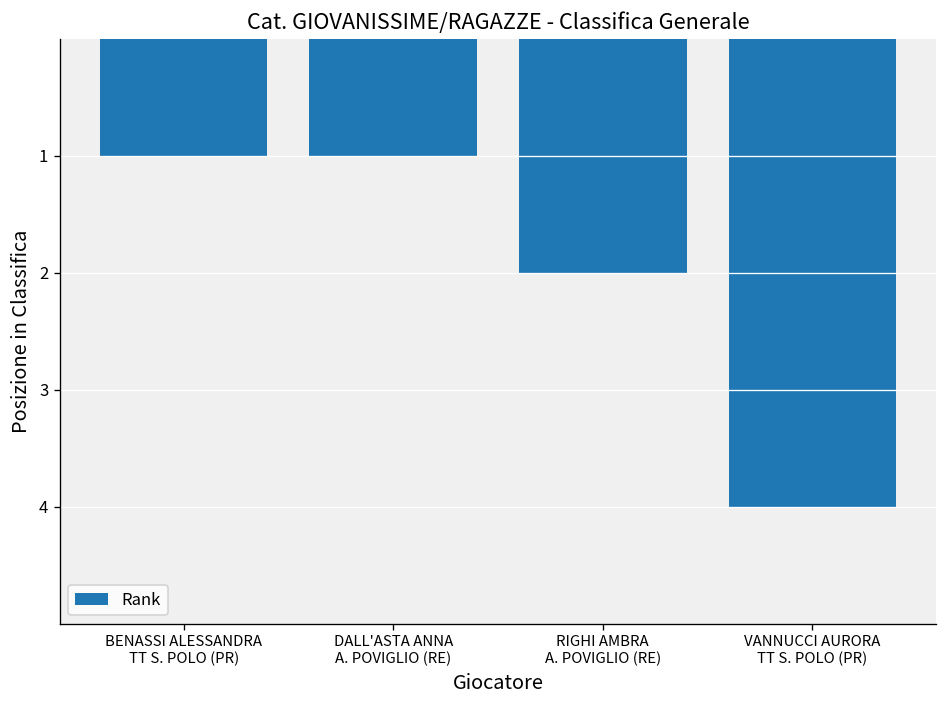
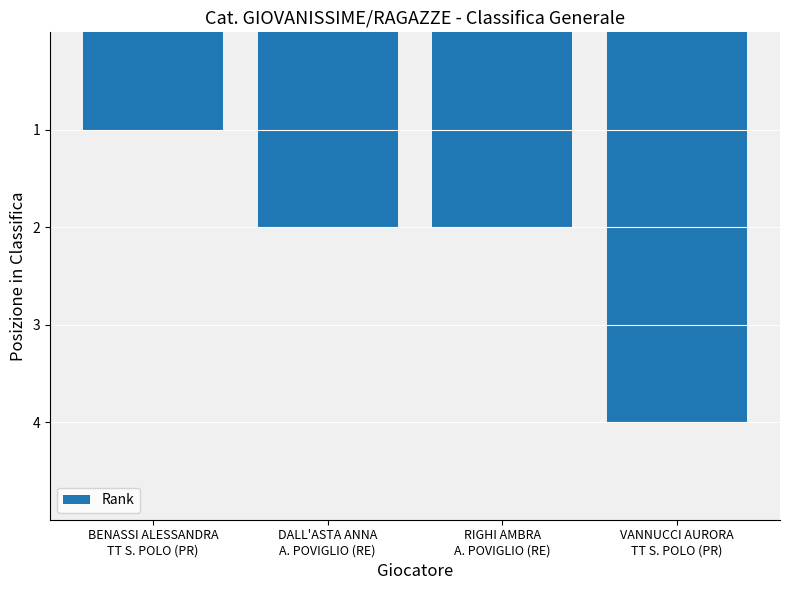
DALL'ASTA ANNA A. POVIGLIO (RE): 1 -> 2
